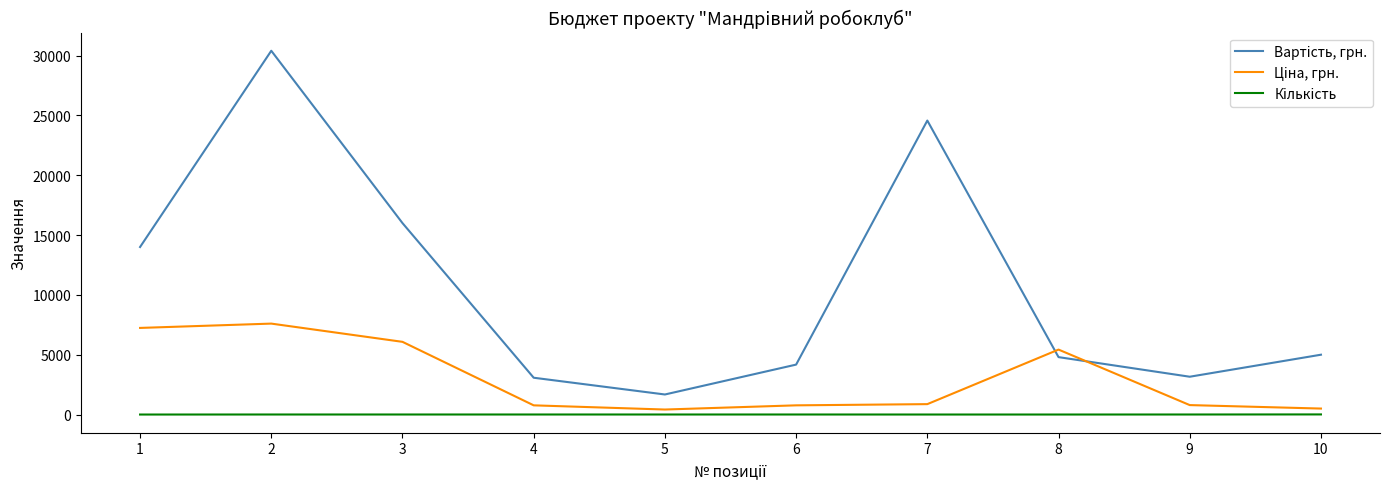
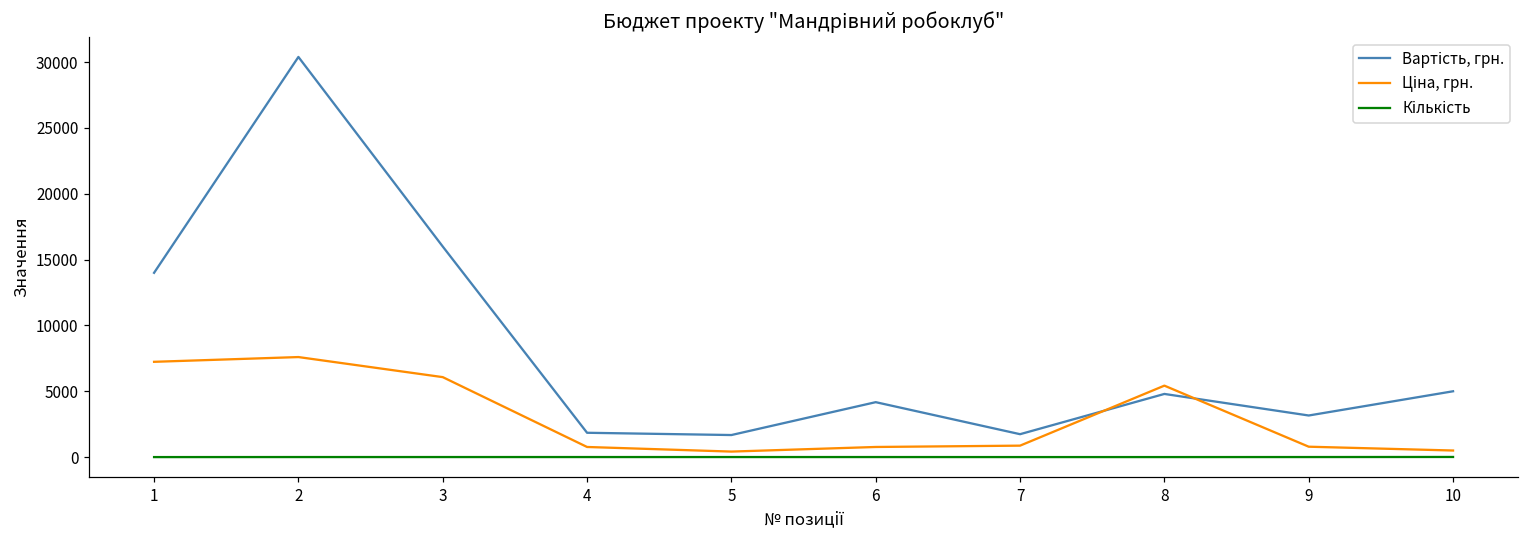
Вартість, грн., 4: 3100 -> 1800
Вартість, грн., 7: 24600 -> 1700
